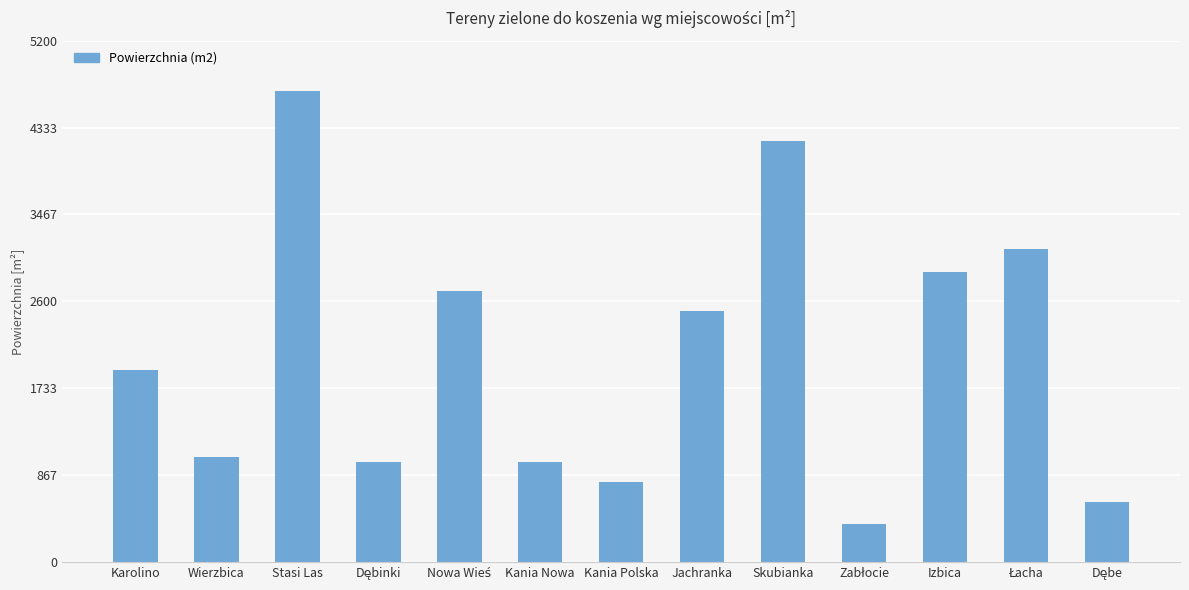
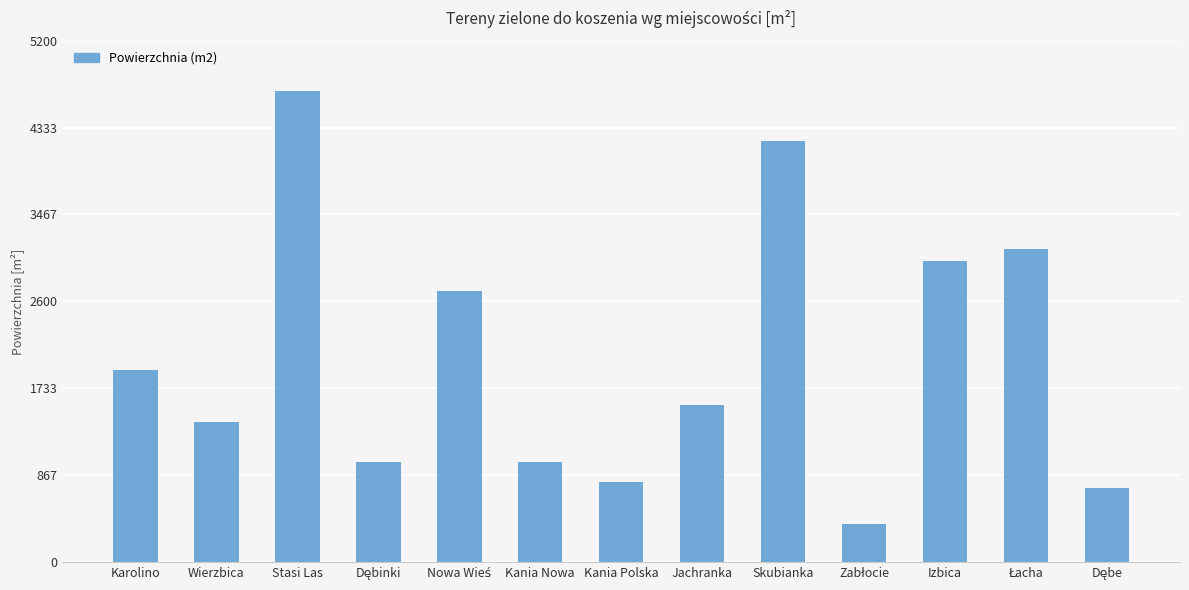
Wierzbica: 1050 -> 1400
Jachranka: 2500 -> 1560
Izbica: 2900 -> 3000
Dębe: 600 -> 740
